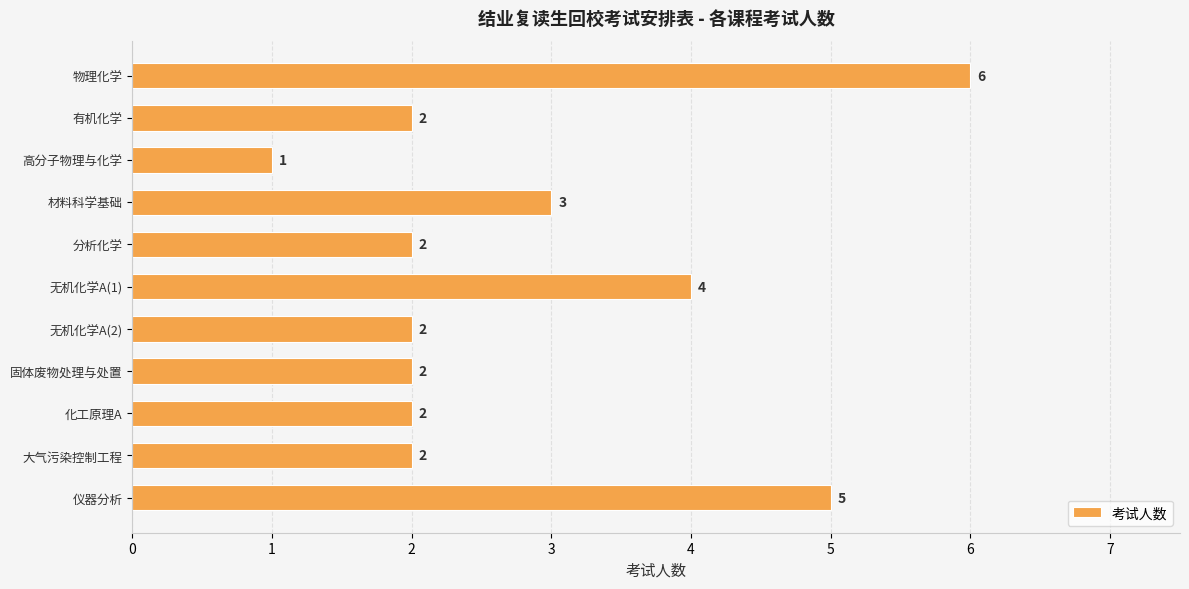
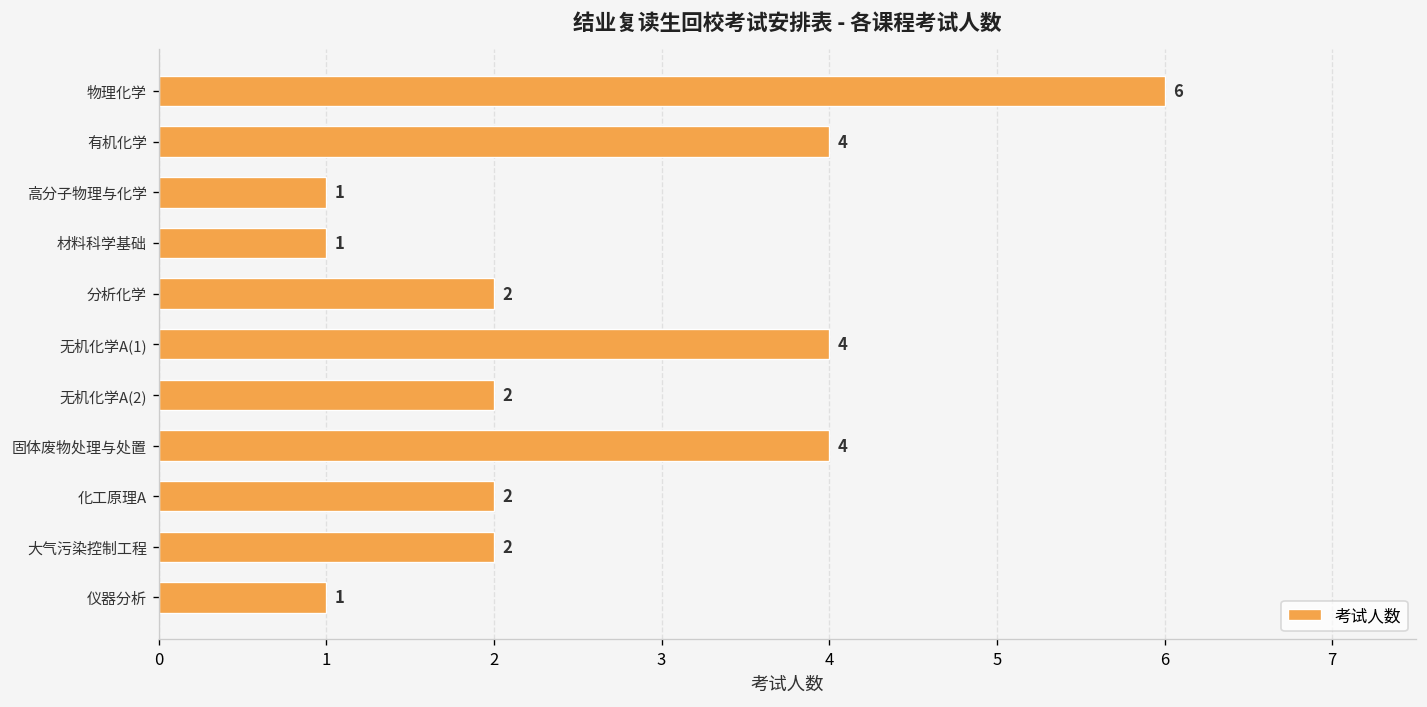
有机化学: 2 -> 4
材料科学基础: 3 -> 1
固体废物处理与处置: 2 -> 4
仪器分析: 5 -> 1
